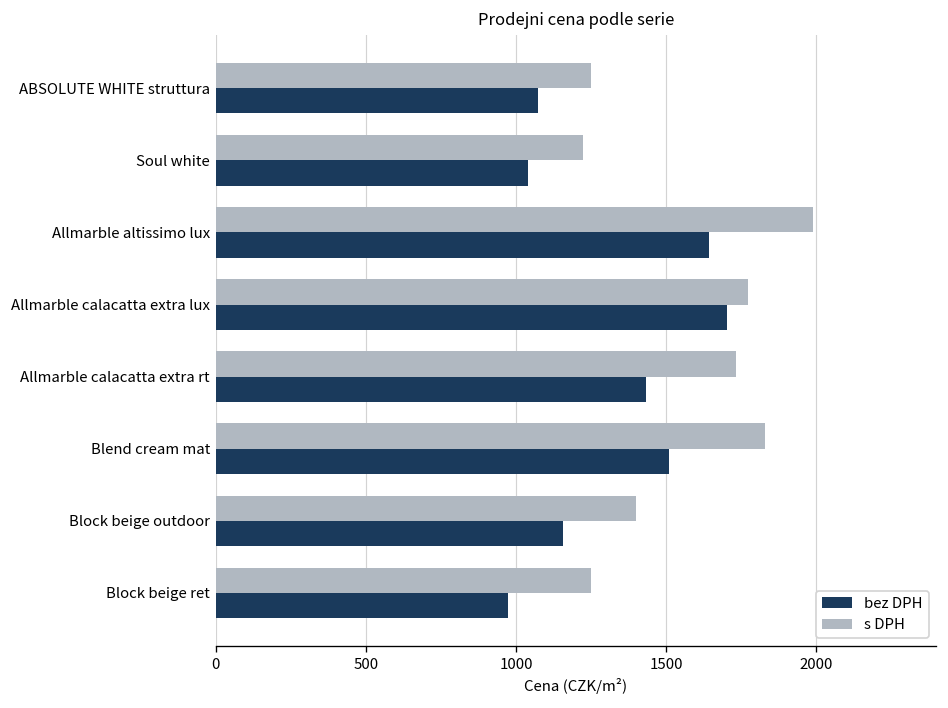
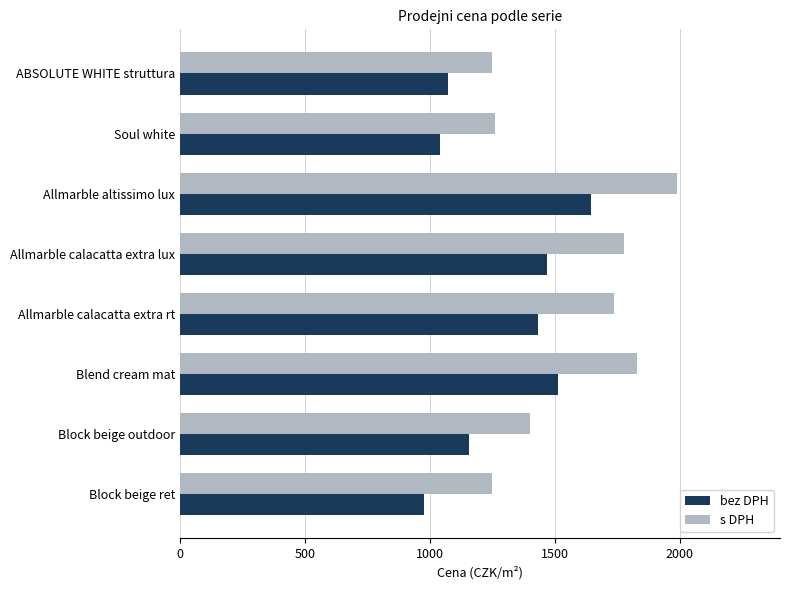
s DPH, Soul white: 1220 -> 1260
bez DPH, Allmarble calacatta extra lux: 1700 -> 1470
